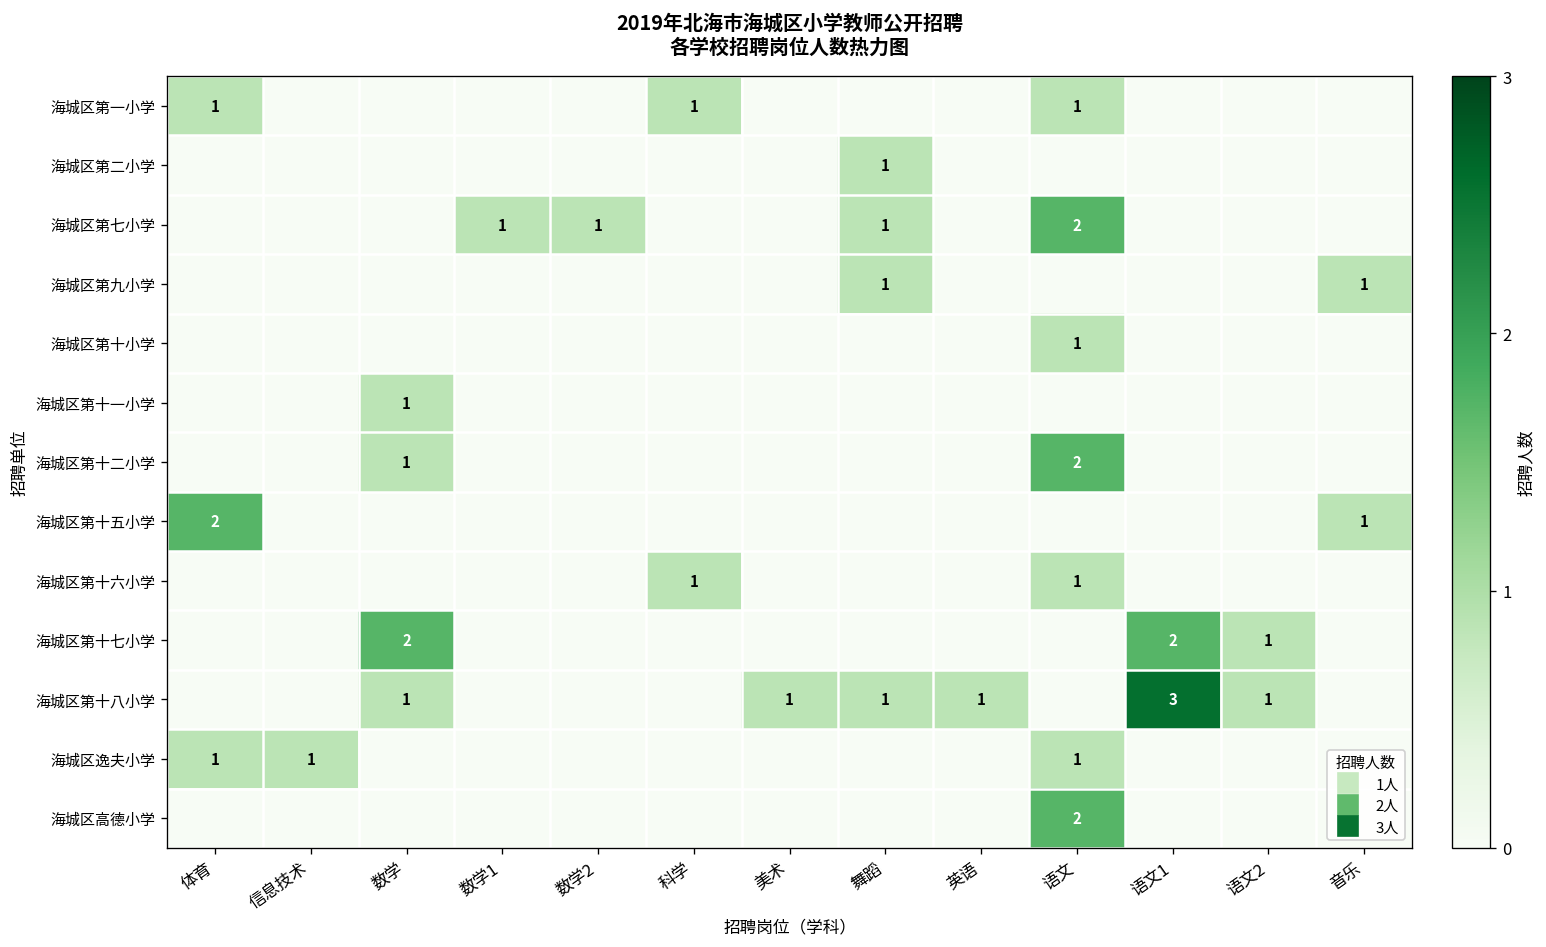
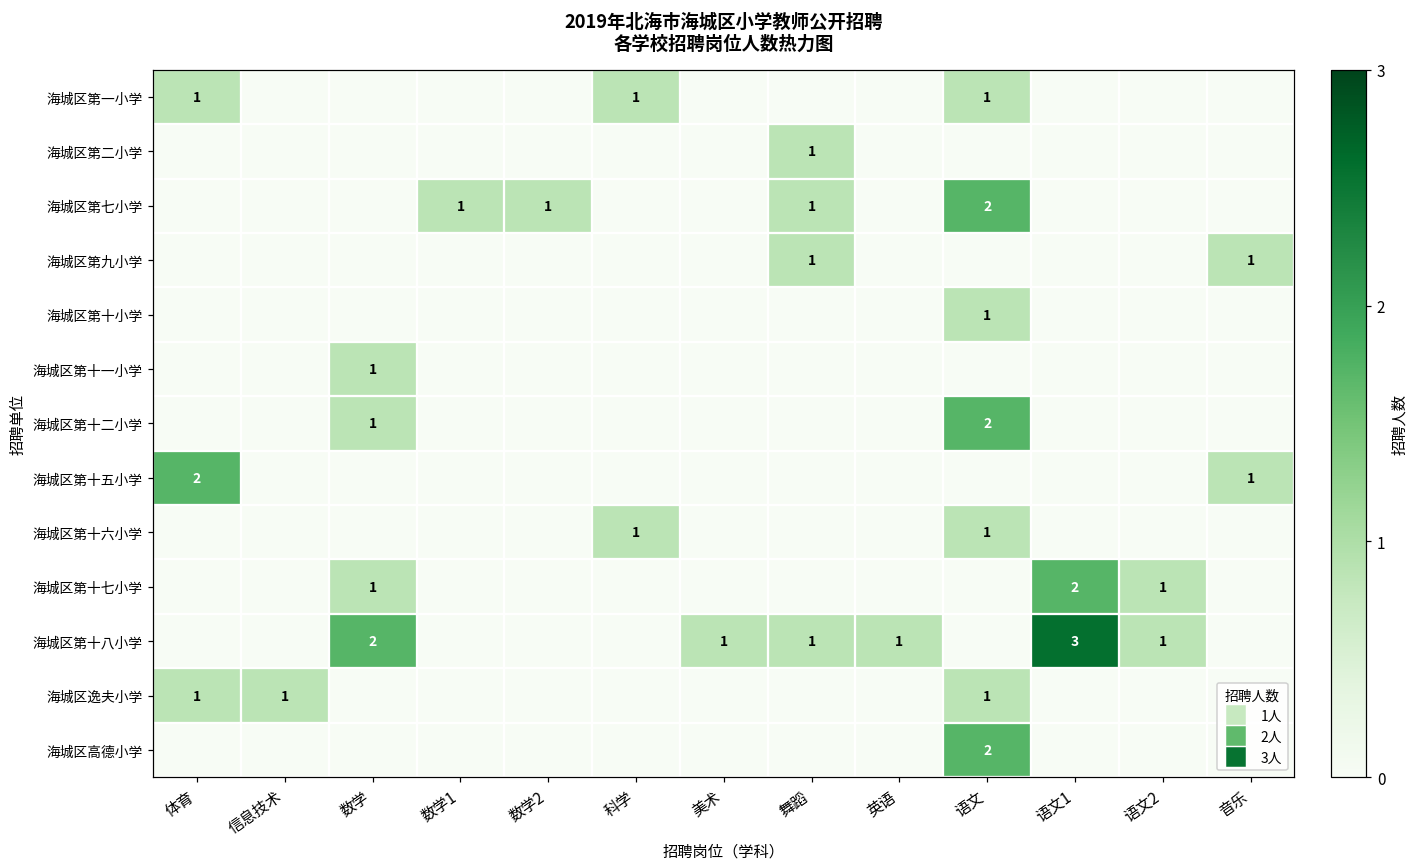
海城区第十七小学, 数学: 2 -> 1
海城区第十八小学, 数学: 1 -> 2
